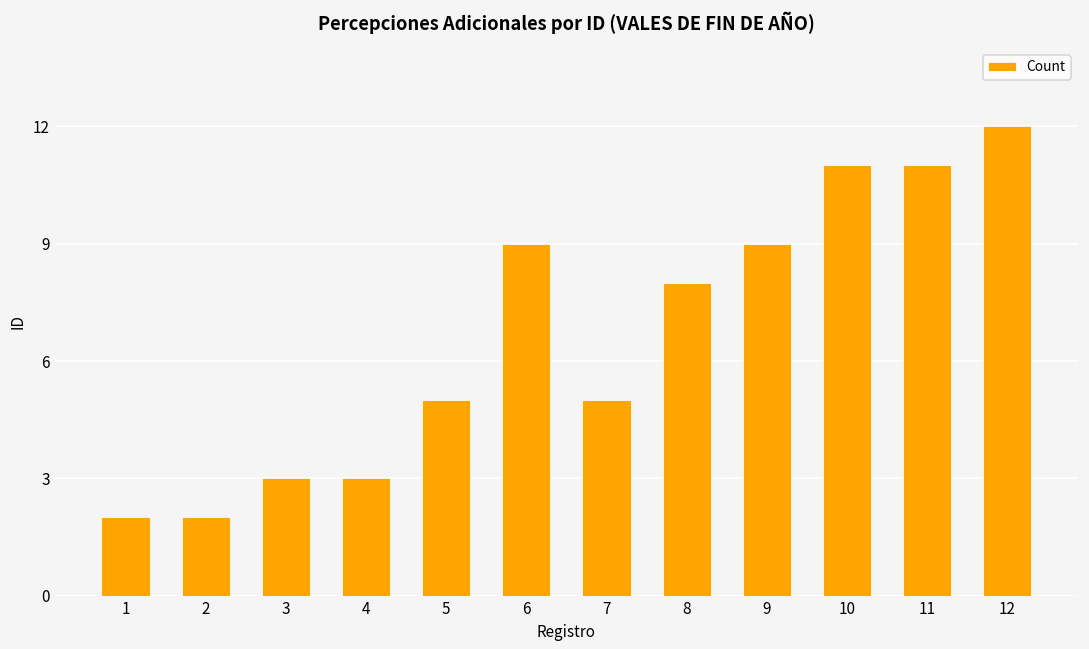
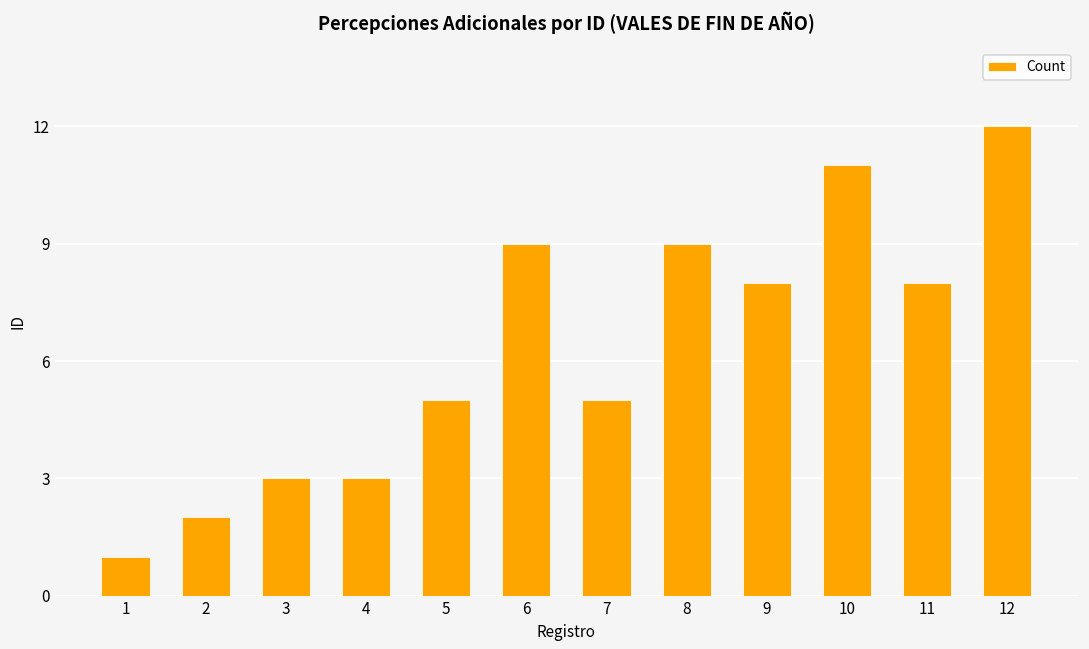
1: 2 -> 1
8: 8 -> 9
9: 9 -> 8
11: 11 -> 8
